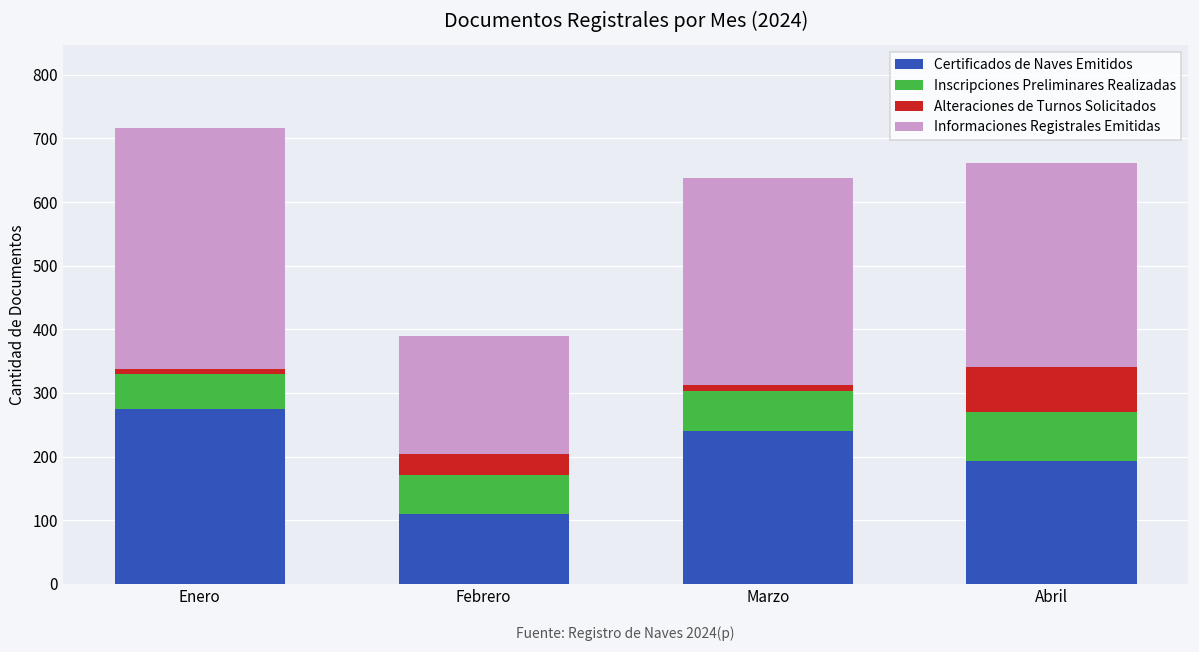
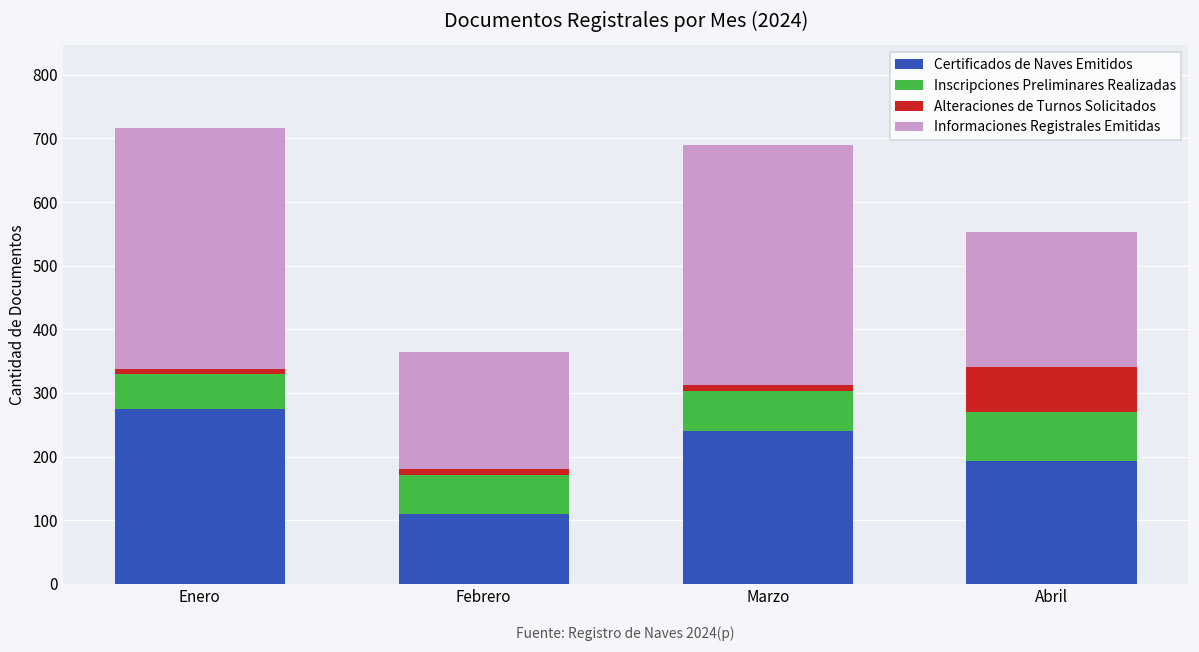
Alteraciones de Turnos Solicitados, Febrero: 30 -> 10
Informaciones Registrales Emitidas, Marzo: 330 -> 380
Informaciones Registrales Emitidas, Abril: 320 -> 210
